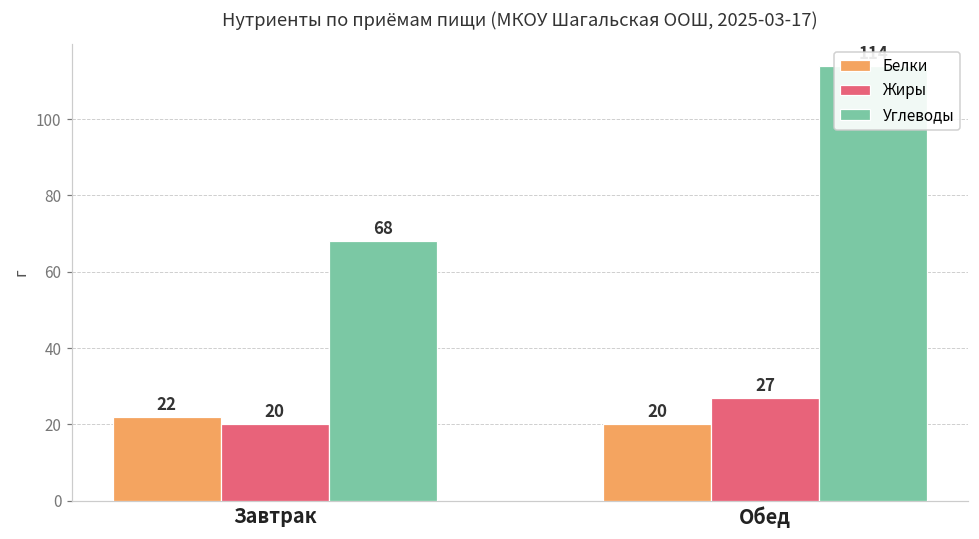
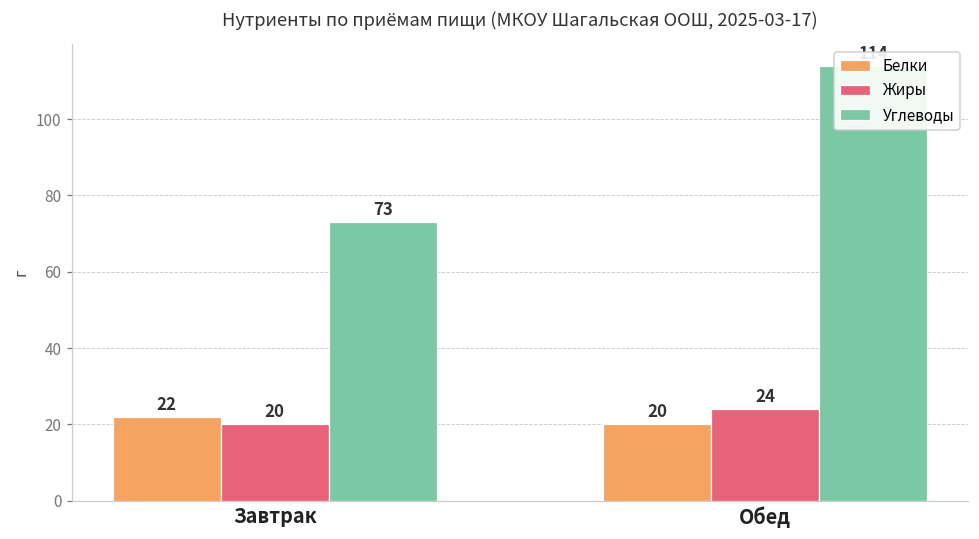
Углеводы, Завтрак: 68 -> 73
Жиры, Обед: 27 -> 24
